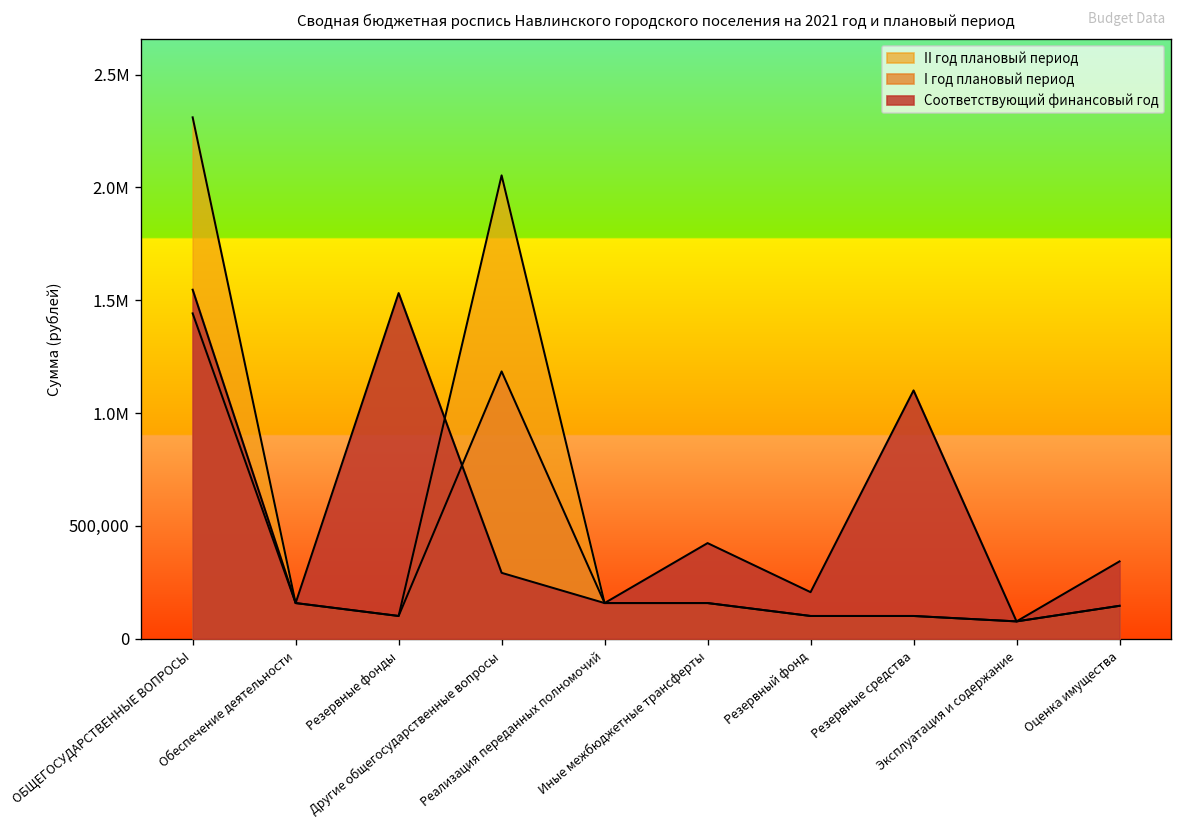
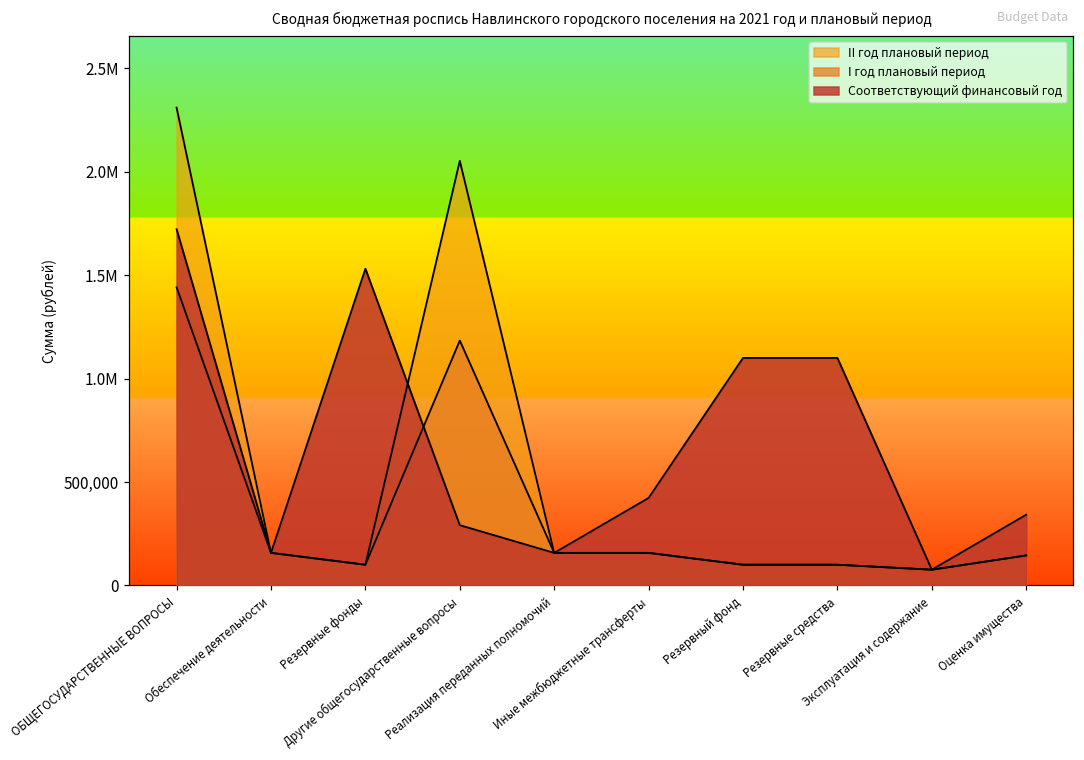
Соответствующий финансовый год, ОБЩЕГОСУДАРСТВЕННЫЕ ВОПРОСЫ: 1,550,000 -> 1,720,000
Соответствующий финансовый год, Резервный фонд: 210,000 -> 1,100,000
